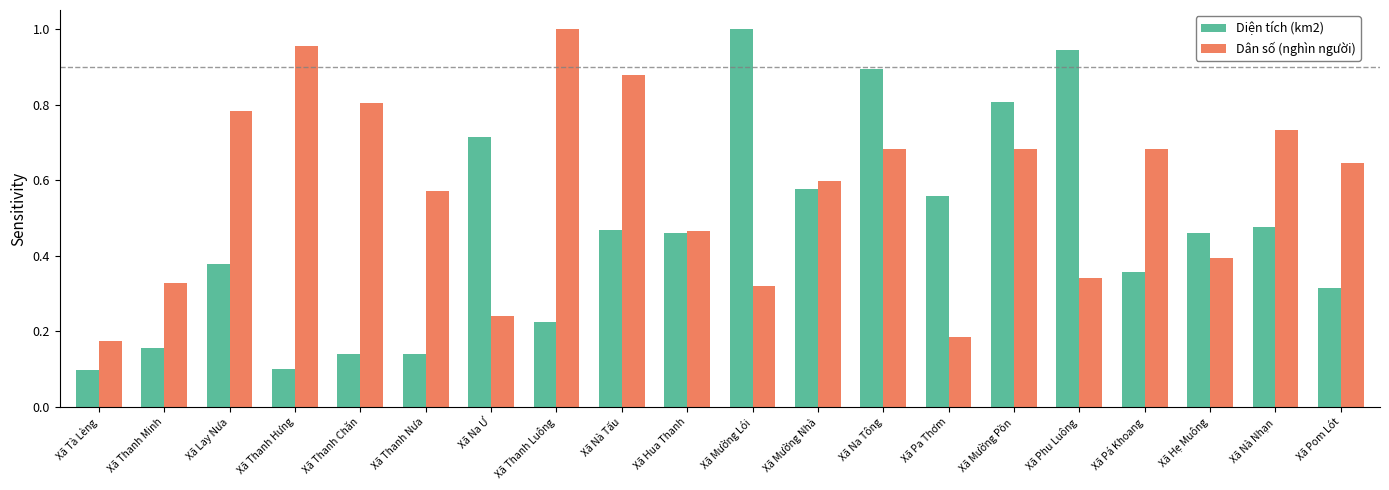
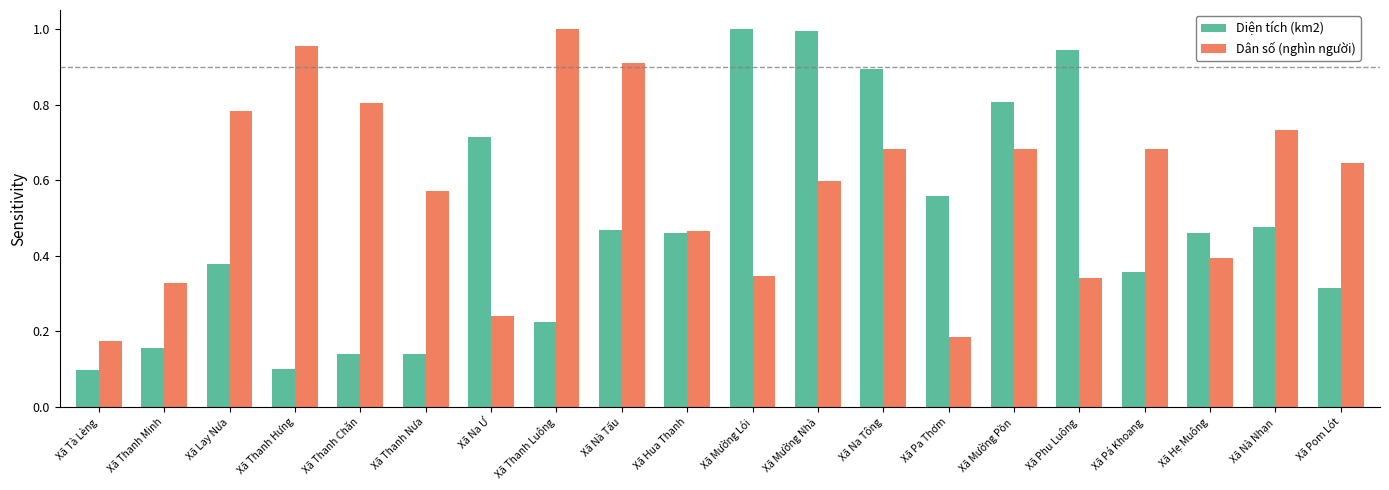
Dân số (nghìn người), Xã Nà Tấu: 0.88 -> 0.91
Dân số (nghìn người), Xã Mường Lói: 0.32 -> 0.35
Diện tích (km2), Xã Mường Nhà: 0.58 -> 1.00
